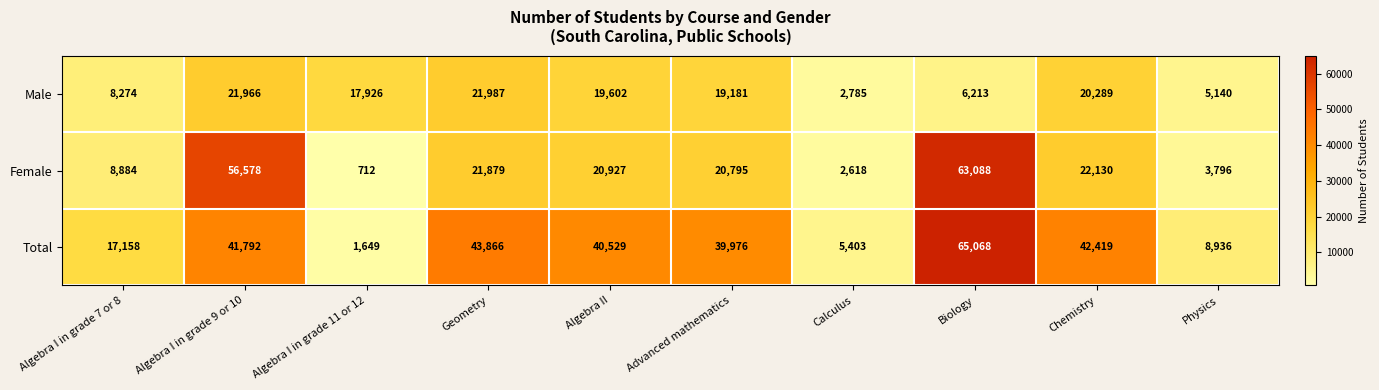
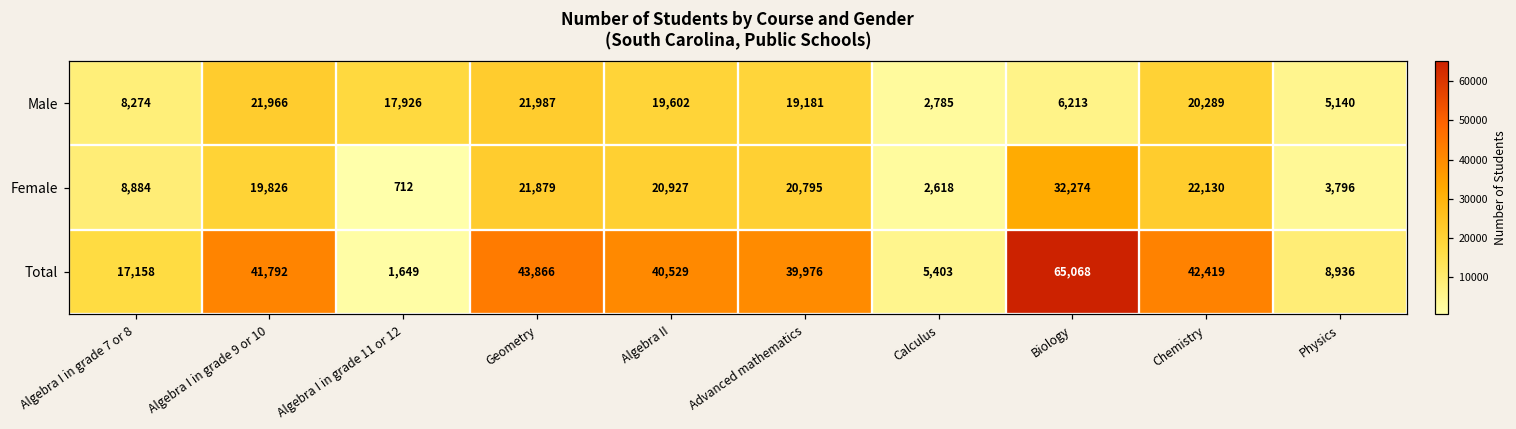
Female, Algebra I in grade 9 or 10: 56,578 -> 19,826
Female, Biology: 63,088 -> 32,274
